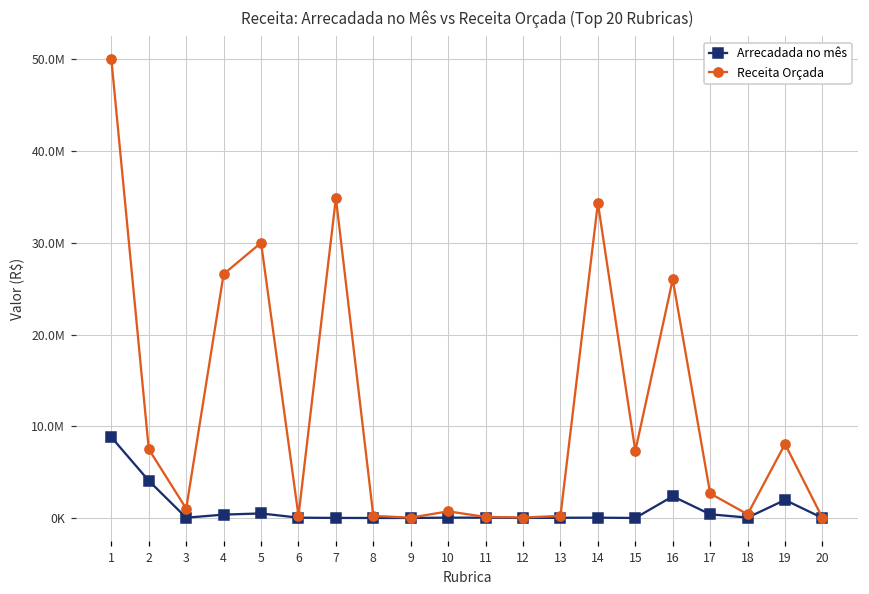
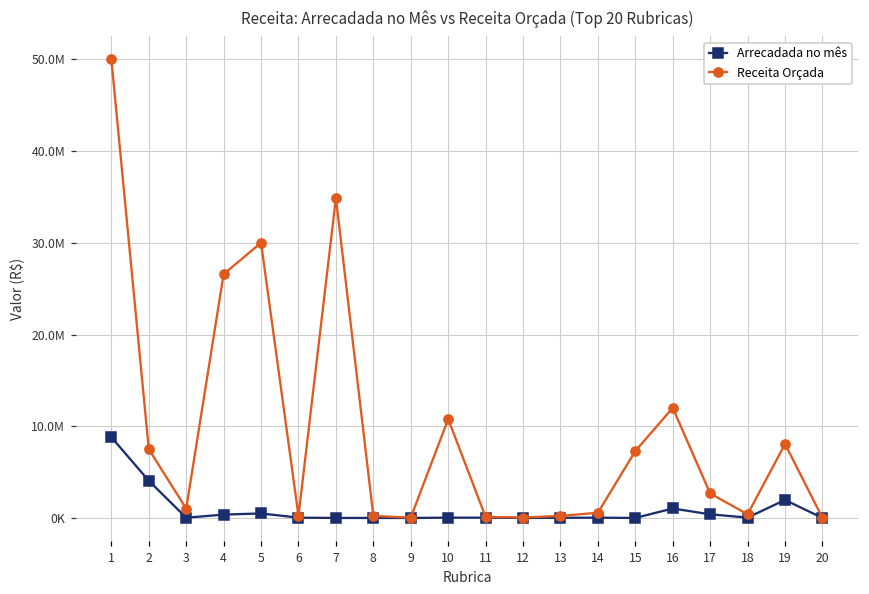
Receita Orçada, 10: 1000000 -> 11000000
Receita Orçada, 14: 34000000 -> 1000000
Arrecadada no mês, 16: 2000000 -> 1000000
Receita Orçada, 16: 26000000 -> 12000000
